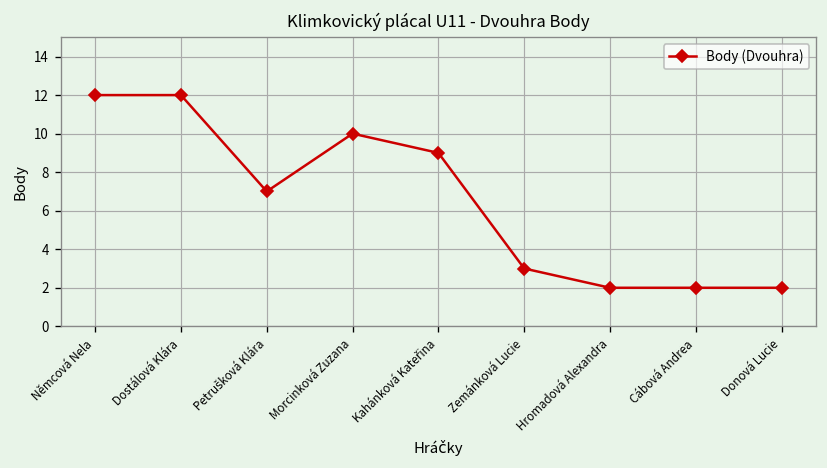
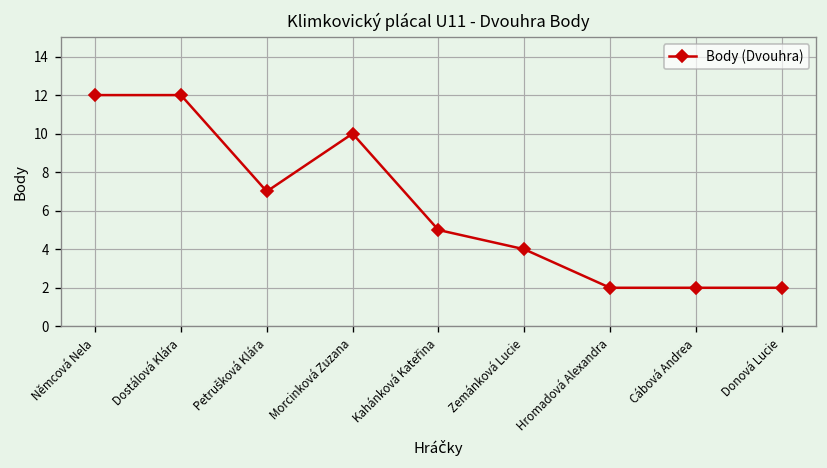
Kahánková Kateřina: 9 -> 5
Zemánková Lucie: 3 -> 4
